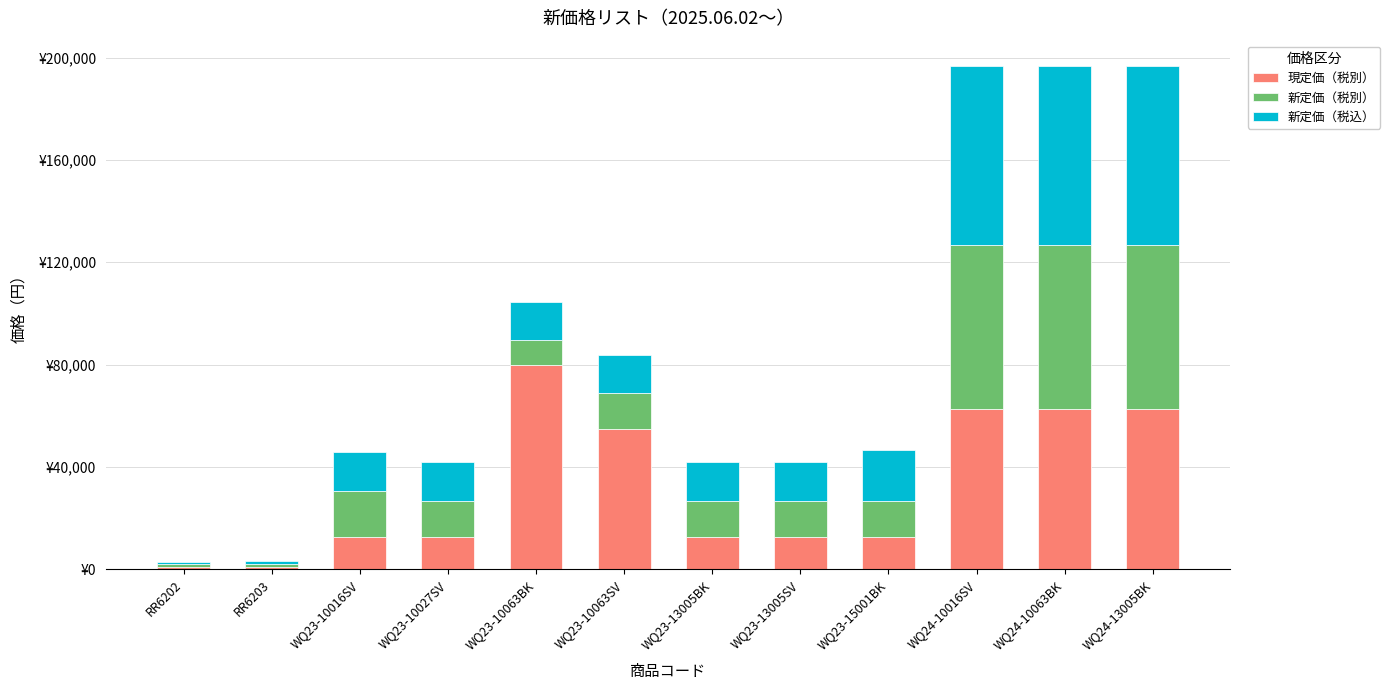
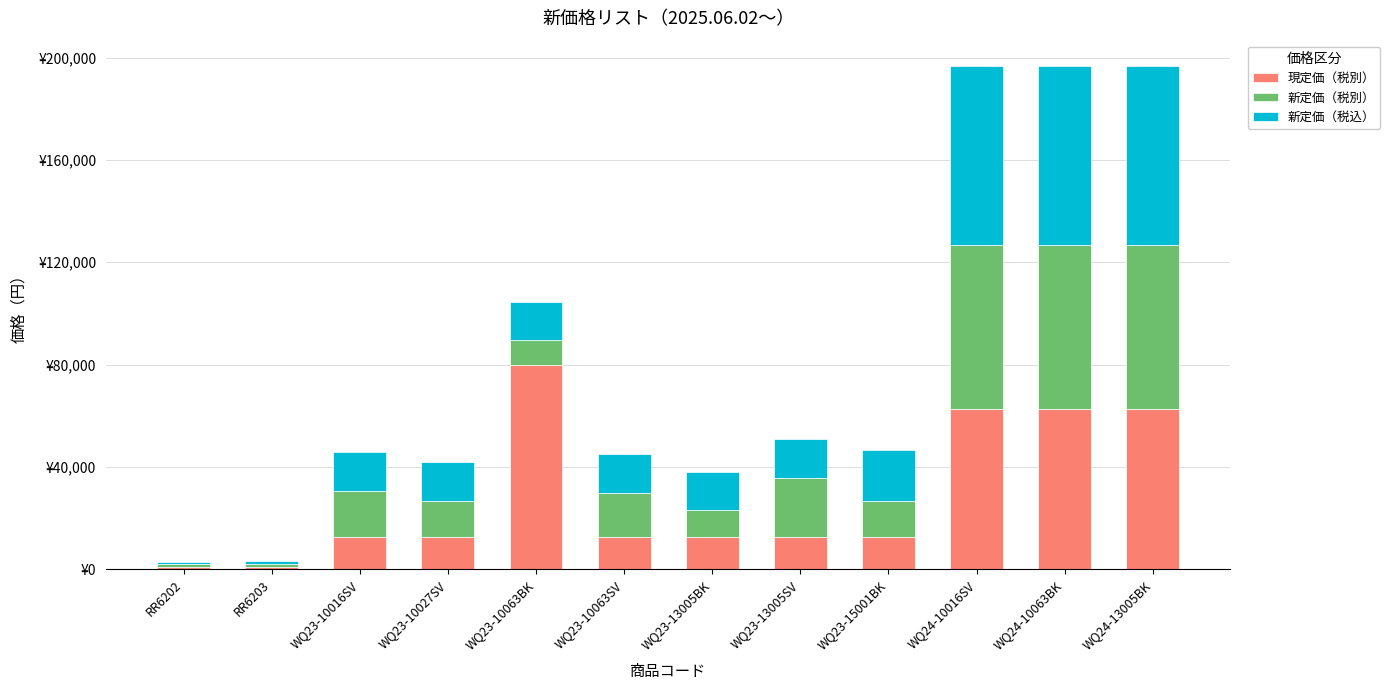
現定価（税別）, WQ23-10063SV: ¥55,000 -> ¥13,000
新定価（税別）, WQ23-10063SV: ¥14,000 -> ¥17,000
新定価（税別）, WQ23-13005BK: ¥14,000 -> ¥10,000
新定価（税別）, WQ23-13005SV: ¥14,000 -> ¥23,000
